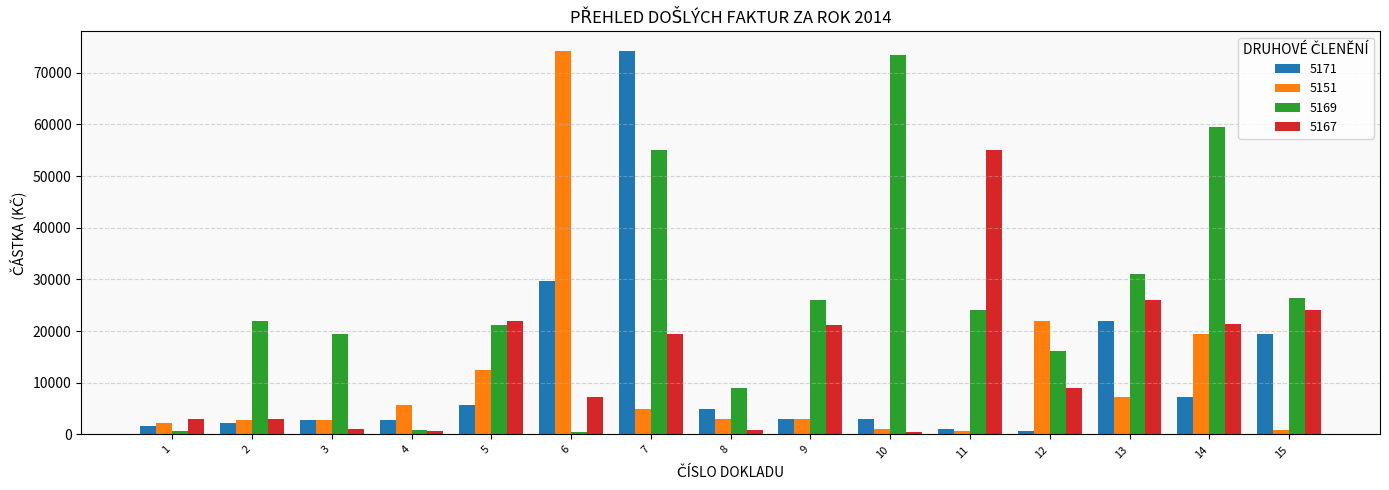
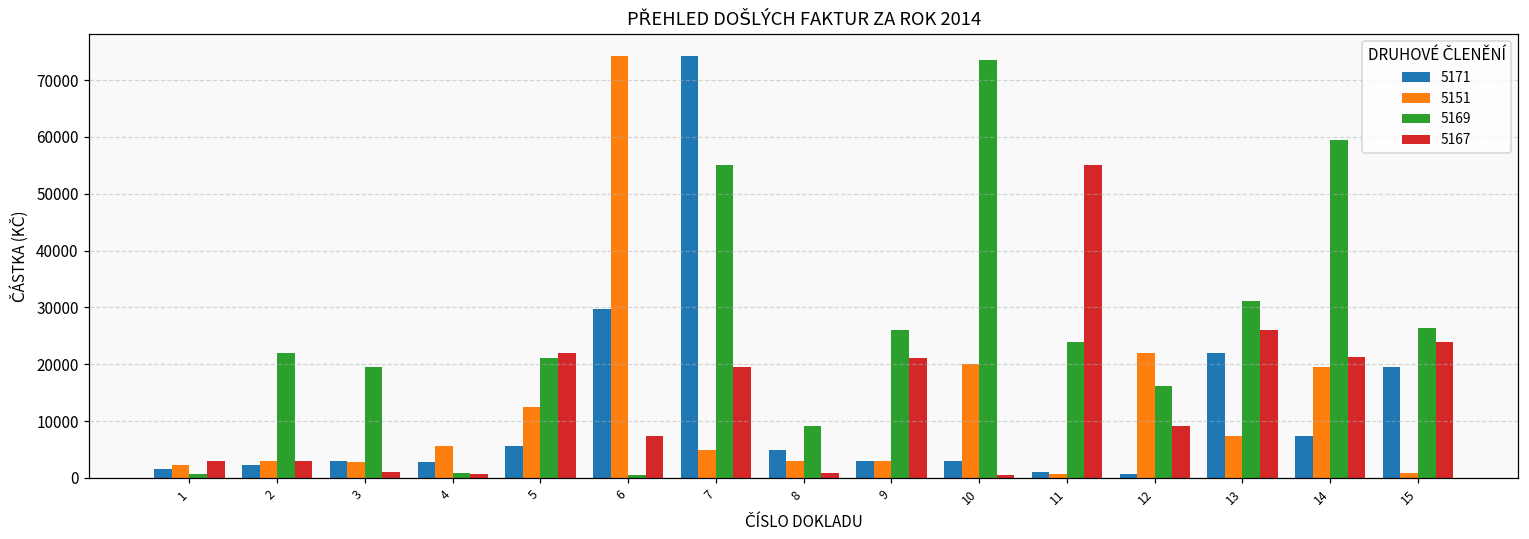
5151, 10: 1000 -> 20000
